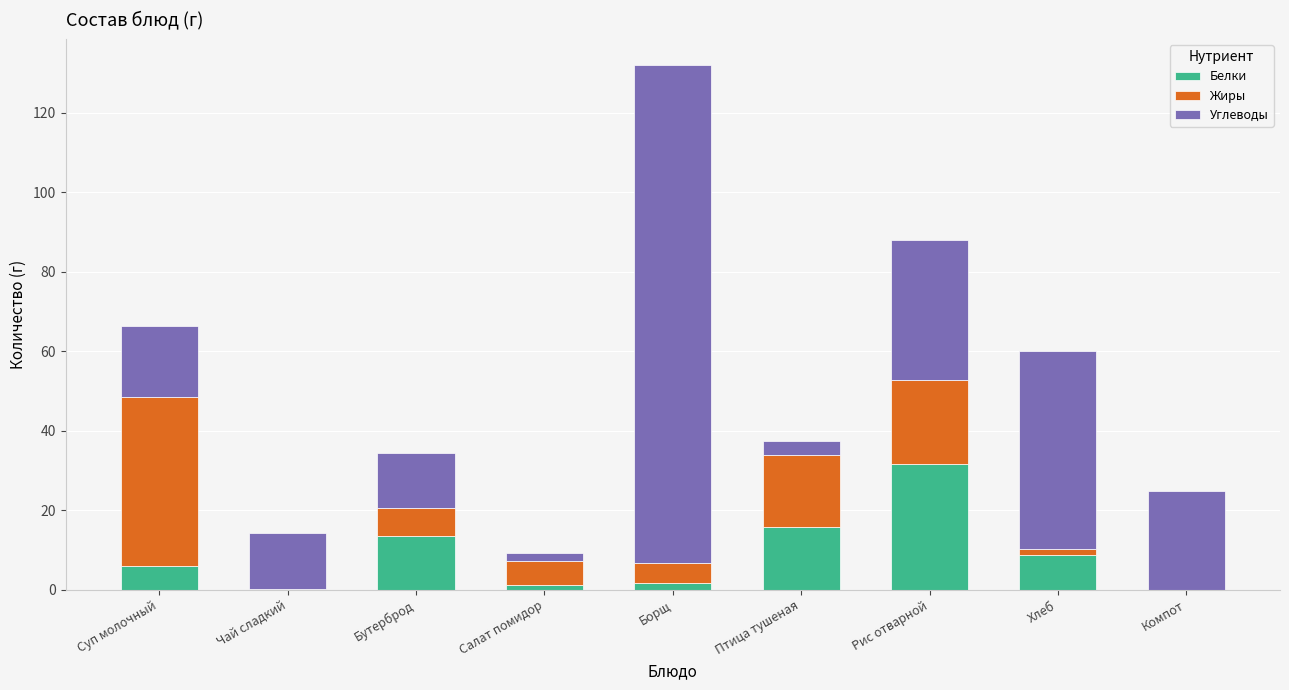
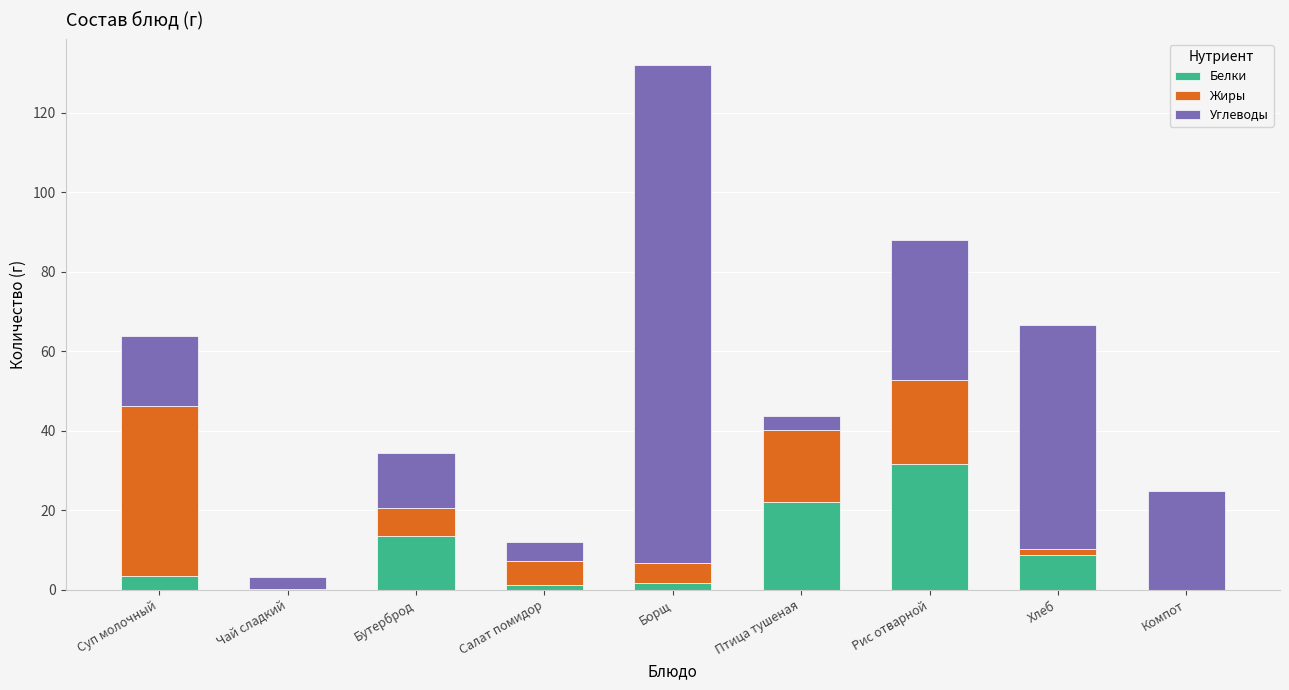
Белки, Суп молочный: 6 -> 3
Углеводы, Чай сладкий: 14 -> 3
Углеводы, Салат помидор: 2 -> 5
Белки, Птица тушеная: 16 -> 22
Углеводы, Хлеб: 50 -> 56
